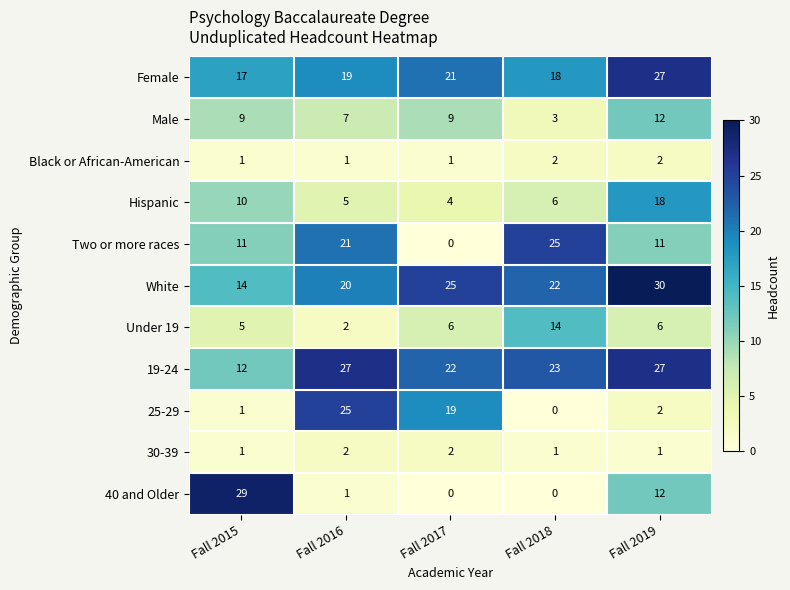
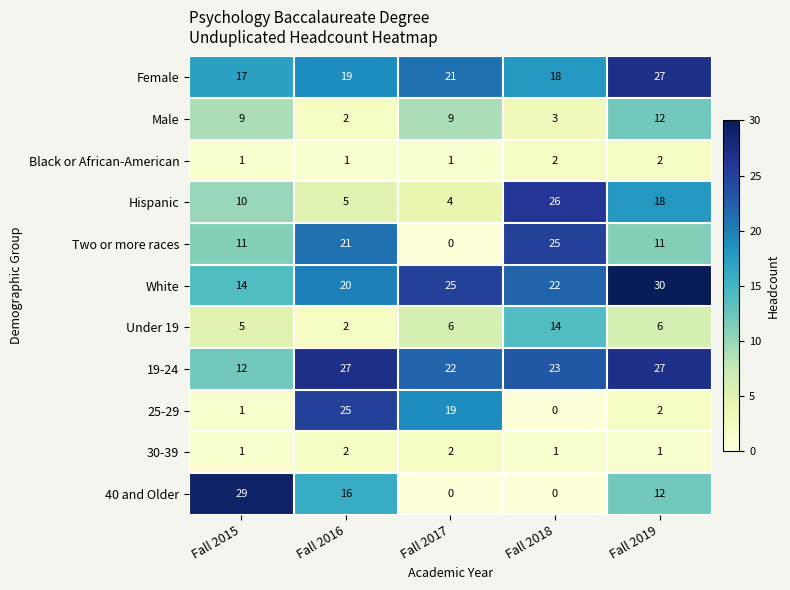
Male, Fall 2016: 7 -> 2
Hispanic, Fall 2018: 6 -> 26
40 and Older, Fall 2016: 1 -> 16
